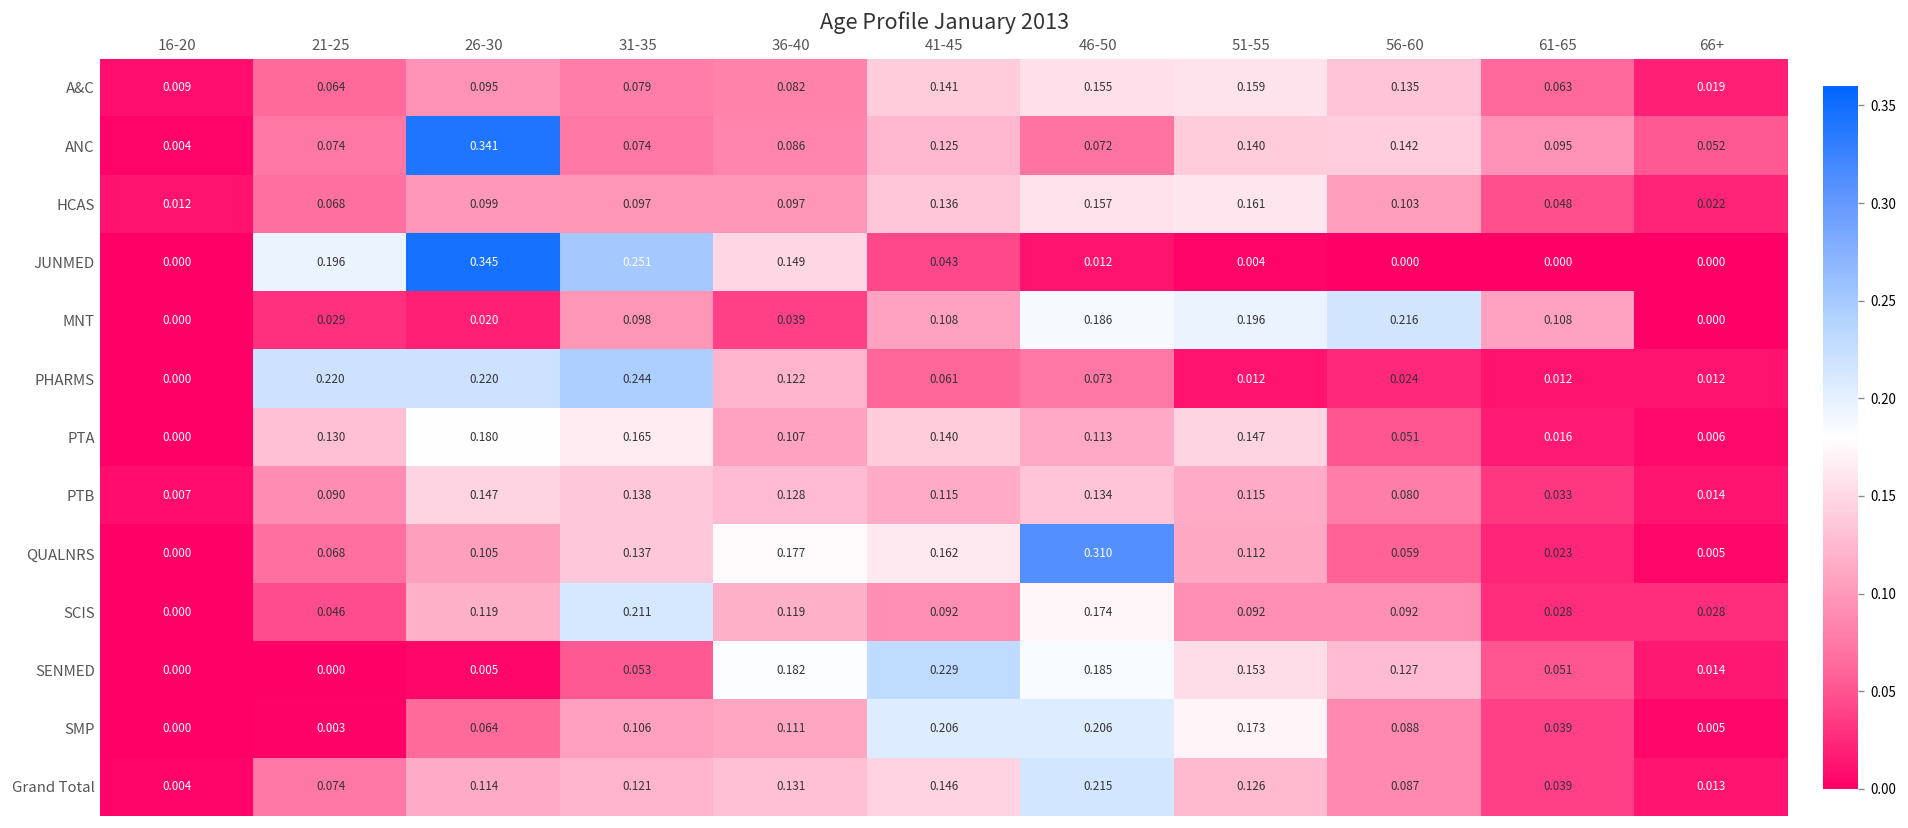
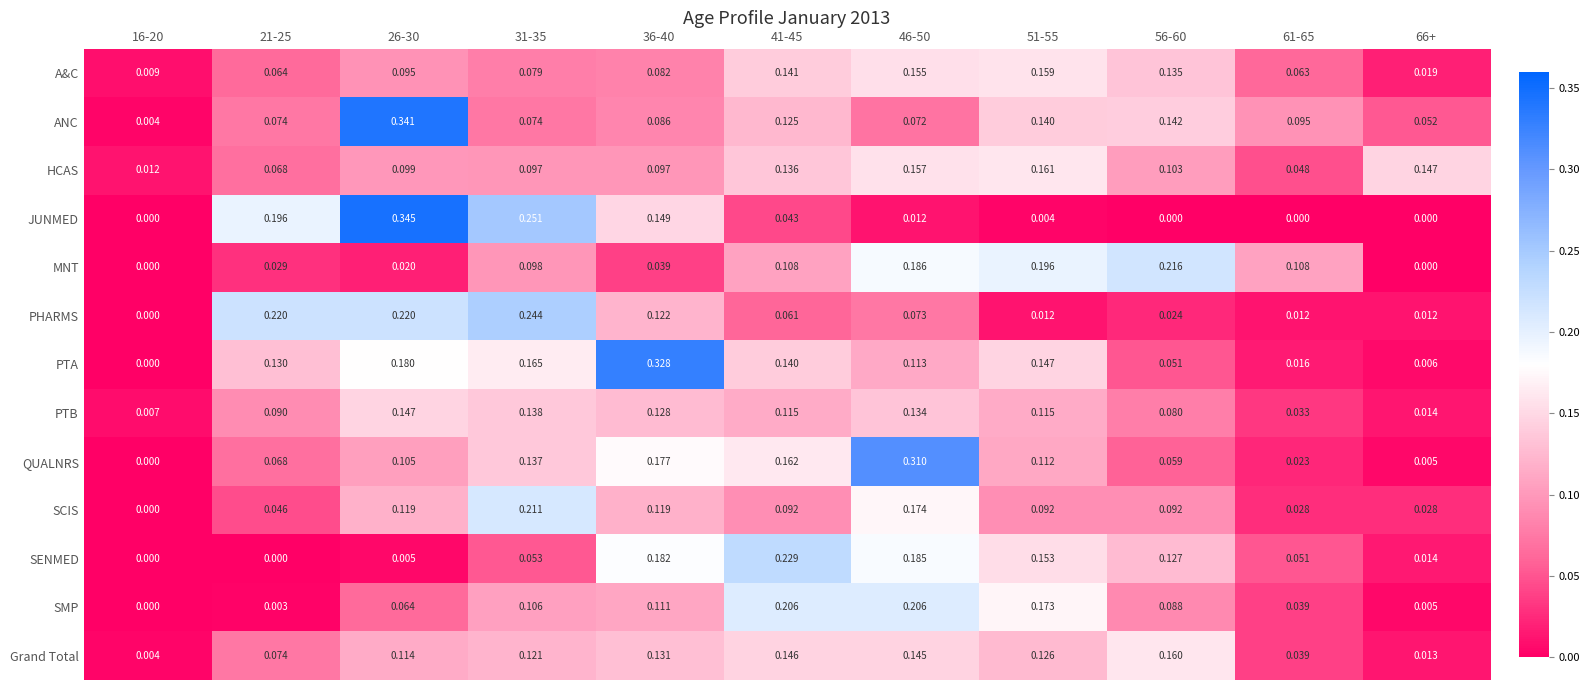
HCAS, 66+: 0.022 -> 0.147
PTA, 36-40: 0.107 -> 0.328
Grand Total, 46-50: 0.215 -> 0.145
Grand Total, 56-60: 0.087 -> 0.160
